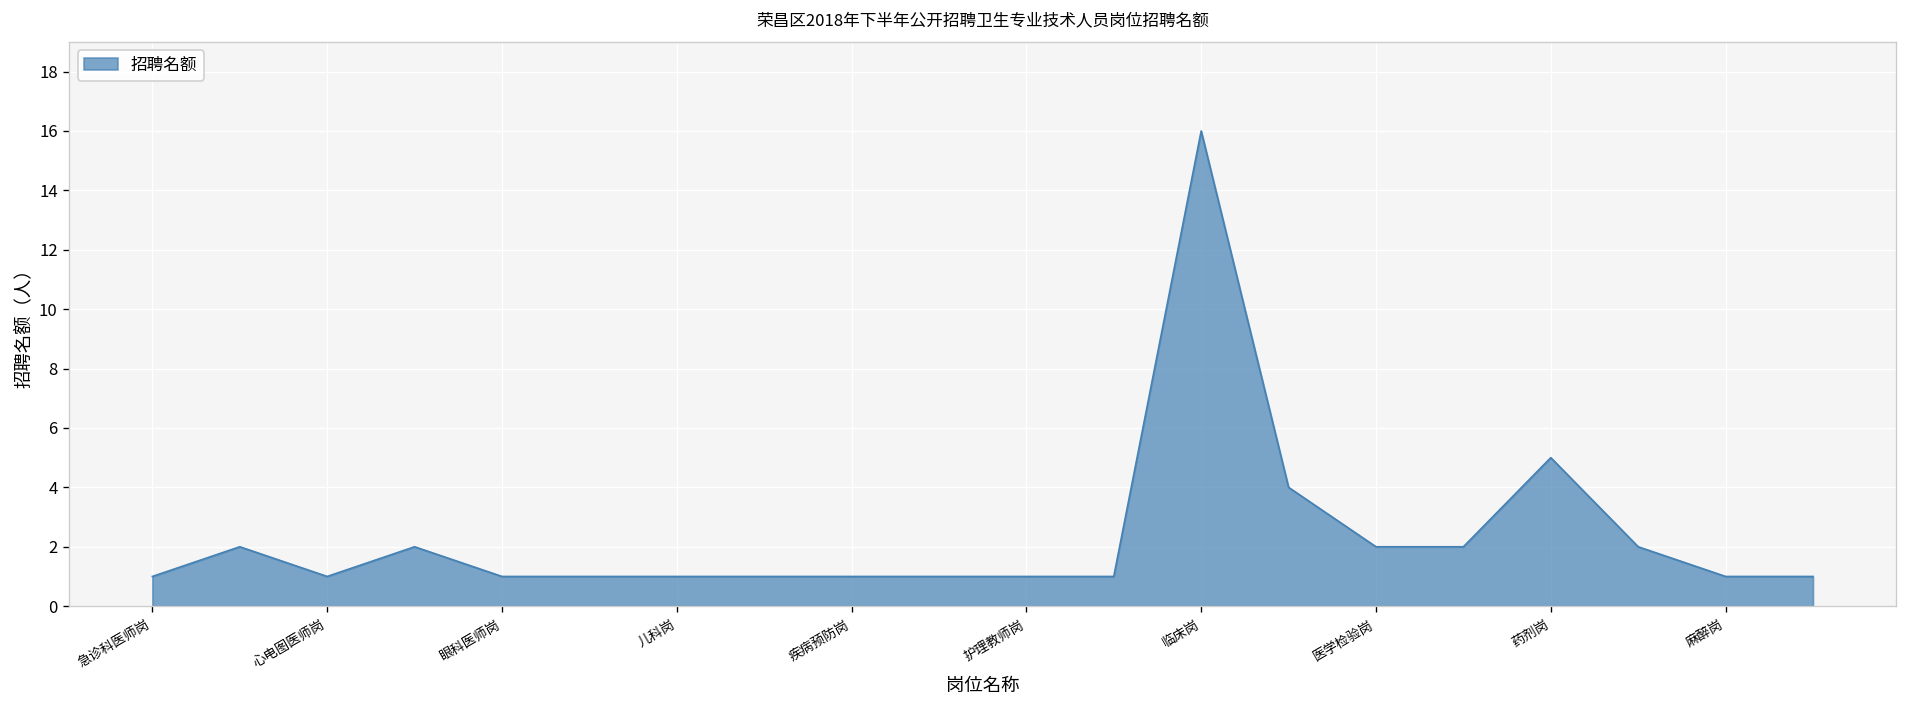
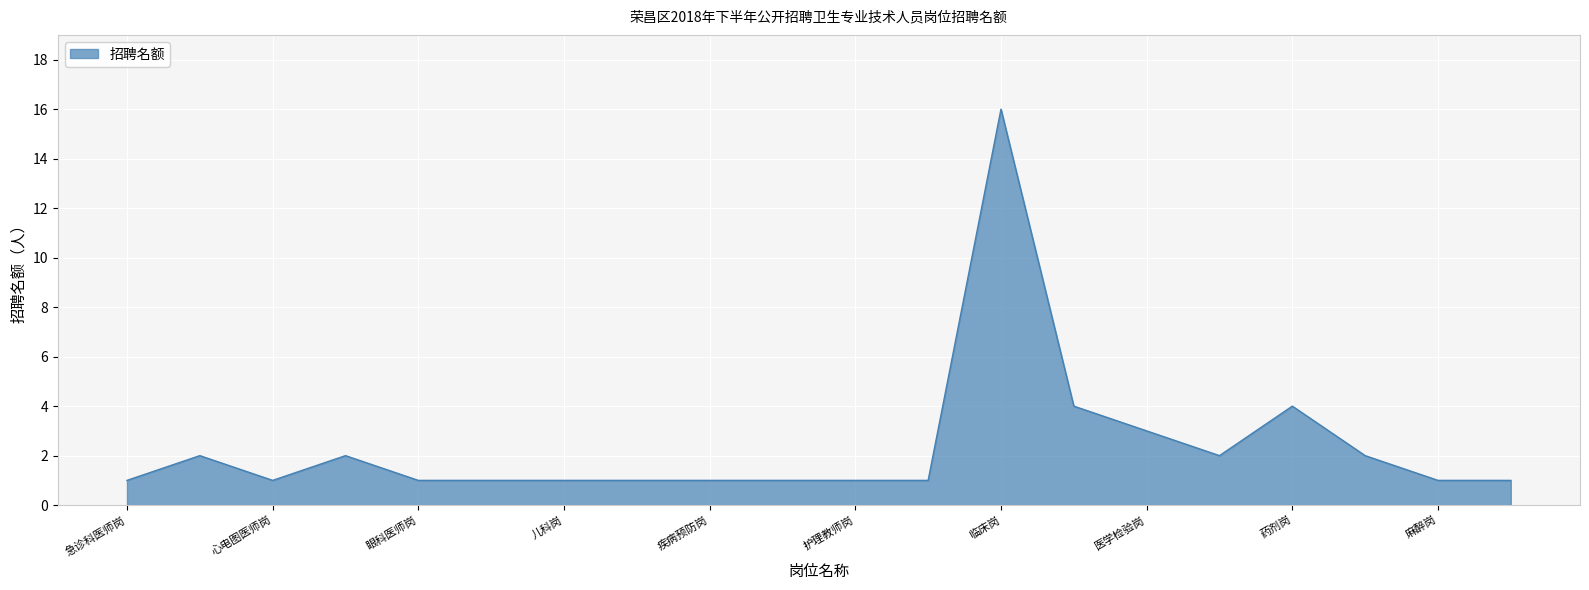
医学检验岗: 2 -> 3
药剂岗: 5 -> 4
